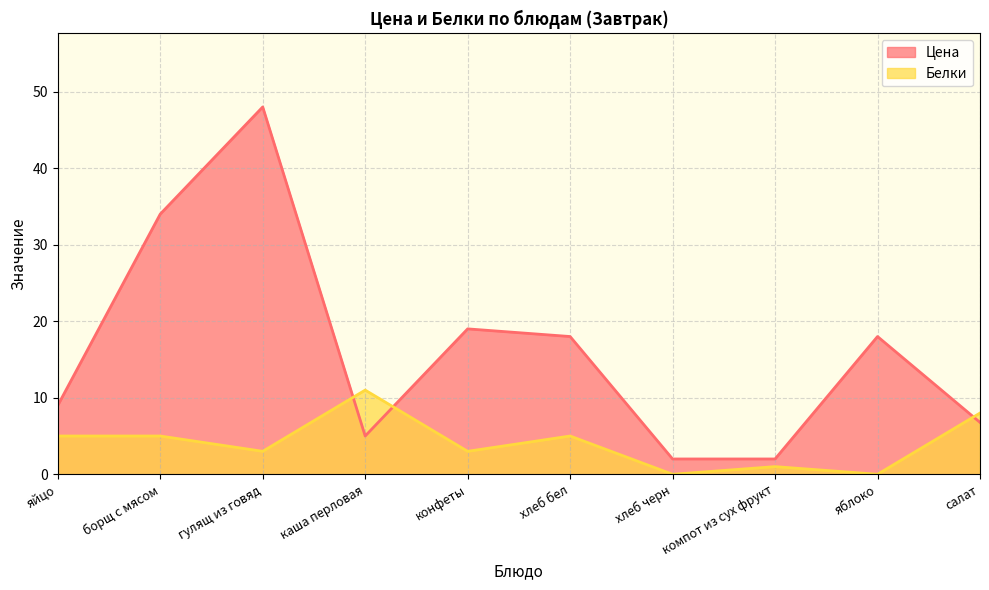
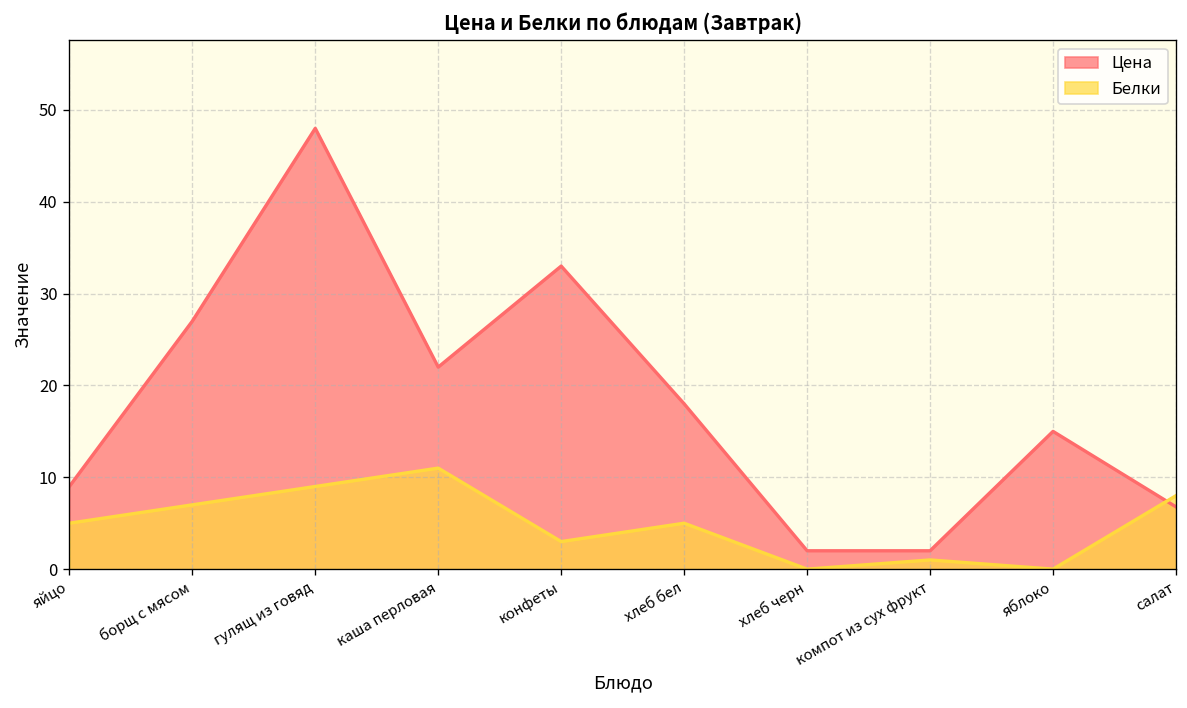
Цена, борщ с мясом: 34 -> 27
Белки, борщ с мясом: 5 -> 7
Белки, гулящ из говяд: 3 -> 9
Цена, каша перловая: 5 -> 22
Цена, конфеты: 19 -> 33
Цена, яблоко: 18 -> 15
